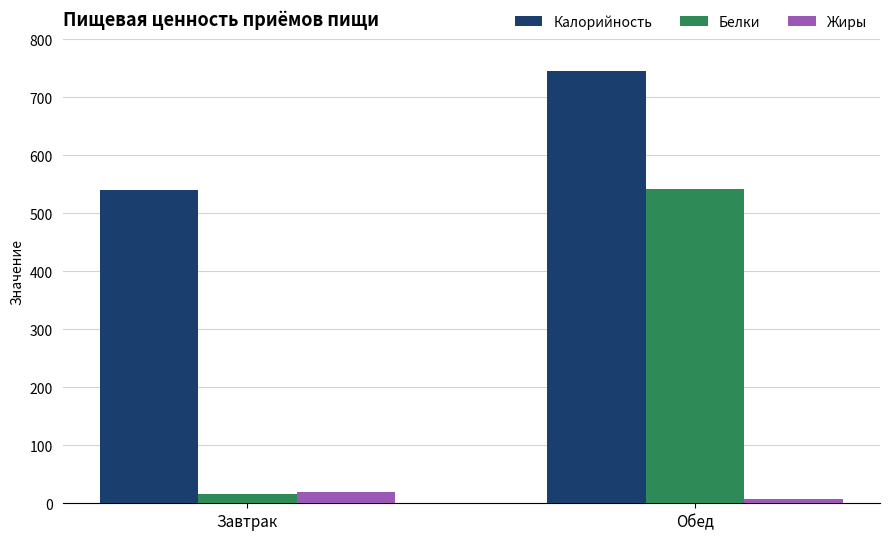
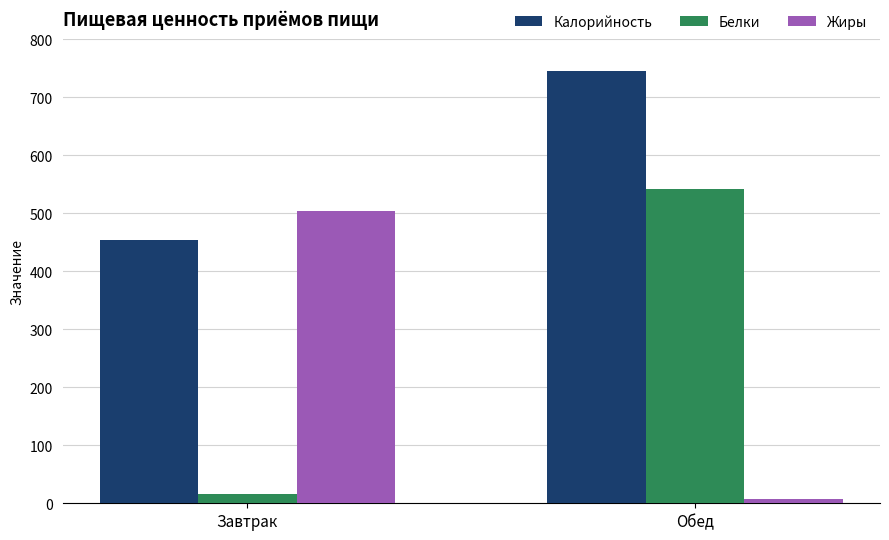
Калорийность, Завтрак: 540 -> 450
Жиры, Завтрак: 20 -> 500
